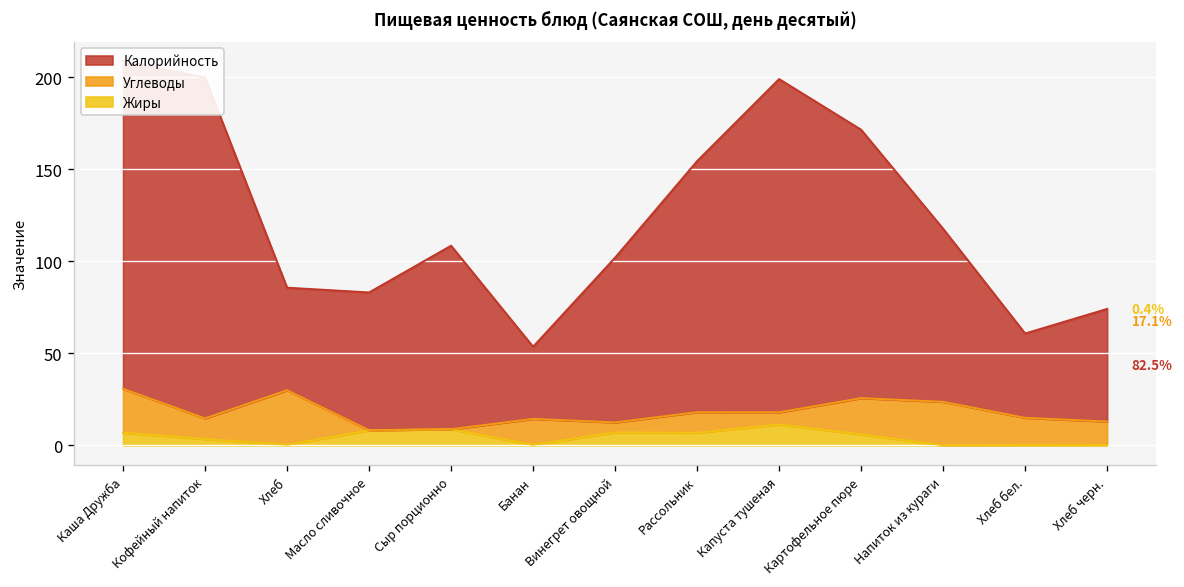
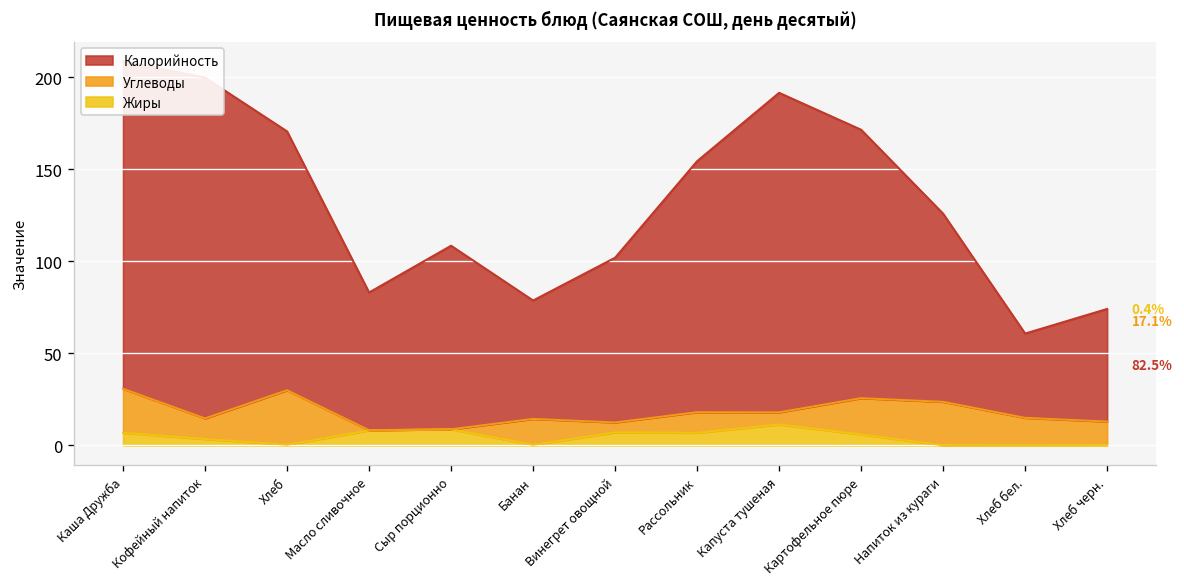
Калорийность, Хлеб: 56 -> 141
Калорийность, Банан: 39 -> 64
Калорийность, Капуста тушеная: 181 -> 174
Калорийность, Напиток из кураги: 94 -> 102
